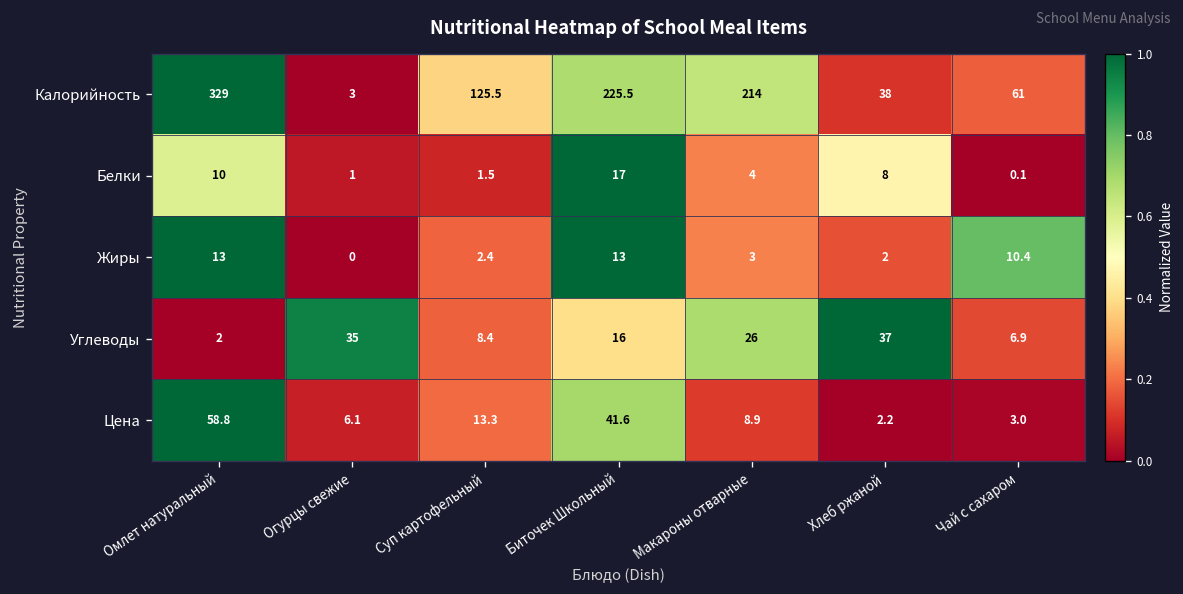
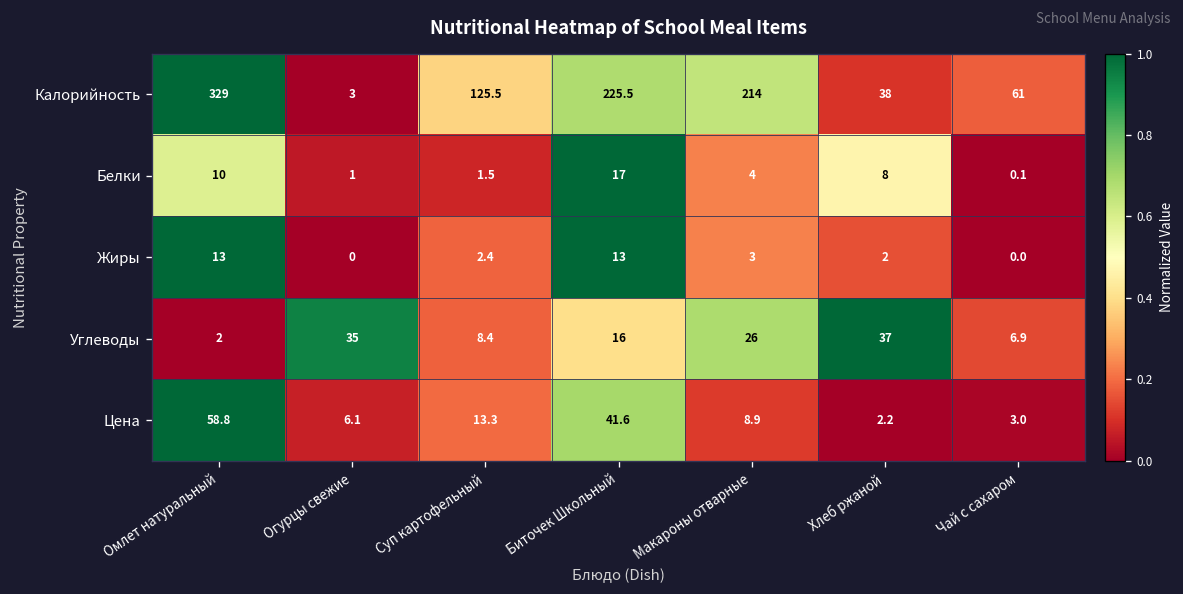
Жиры, Чай с сахаром: 10.4 -> 0.0
